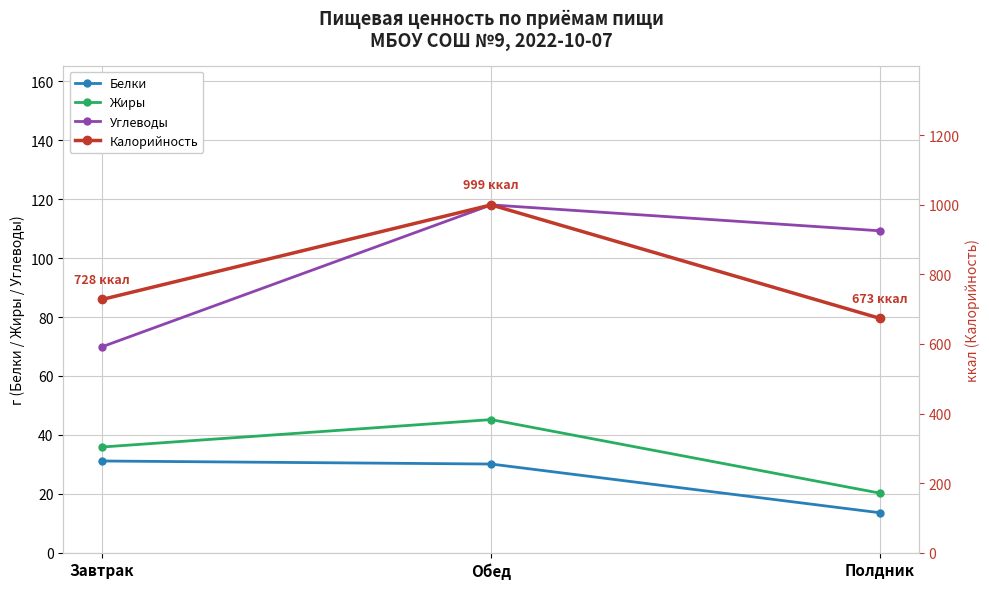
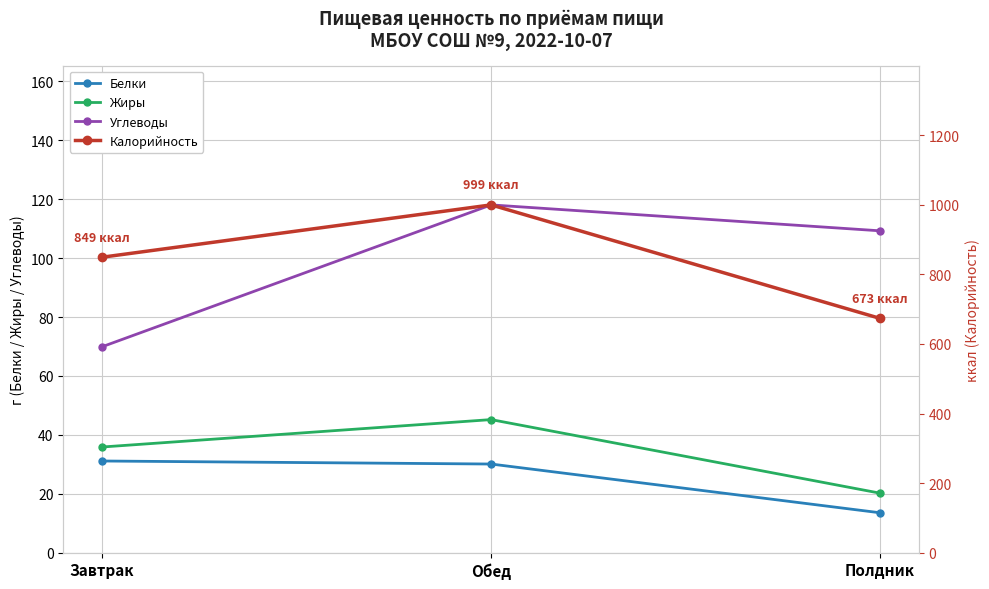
Калорийность, Завтрак: 728 -> 849
